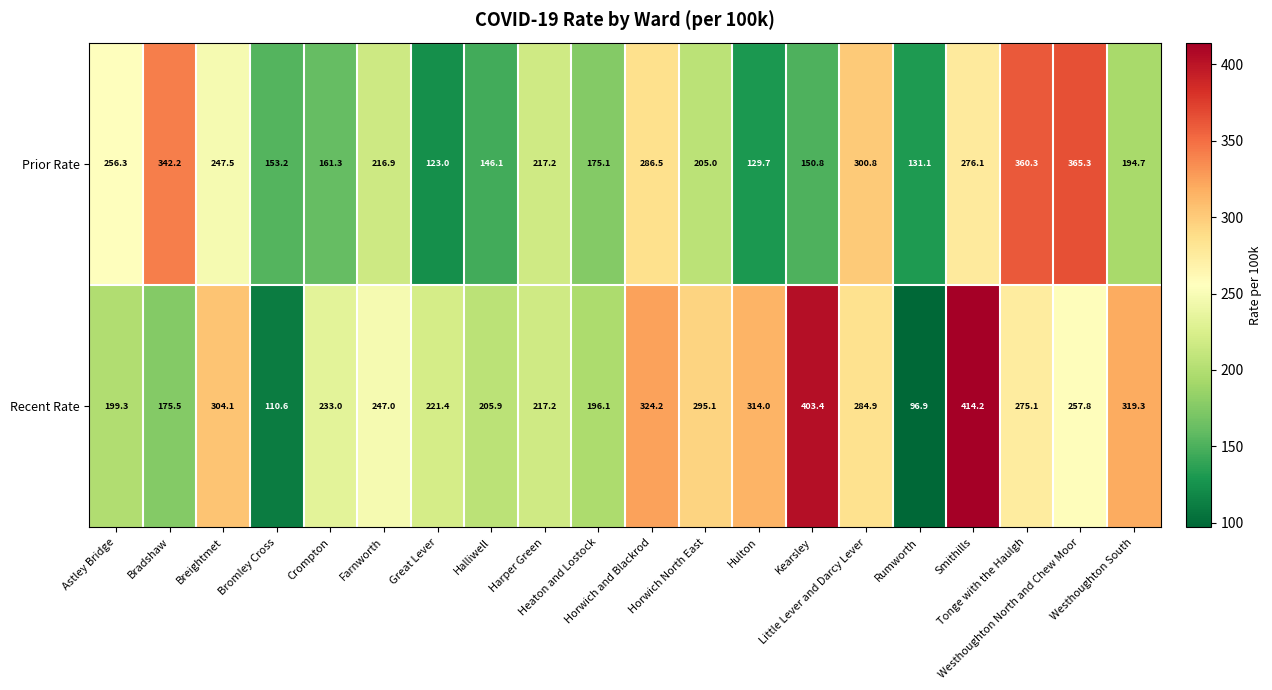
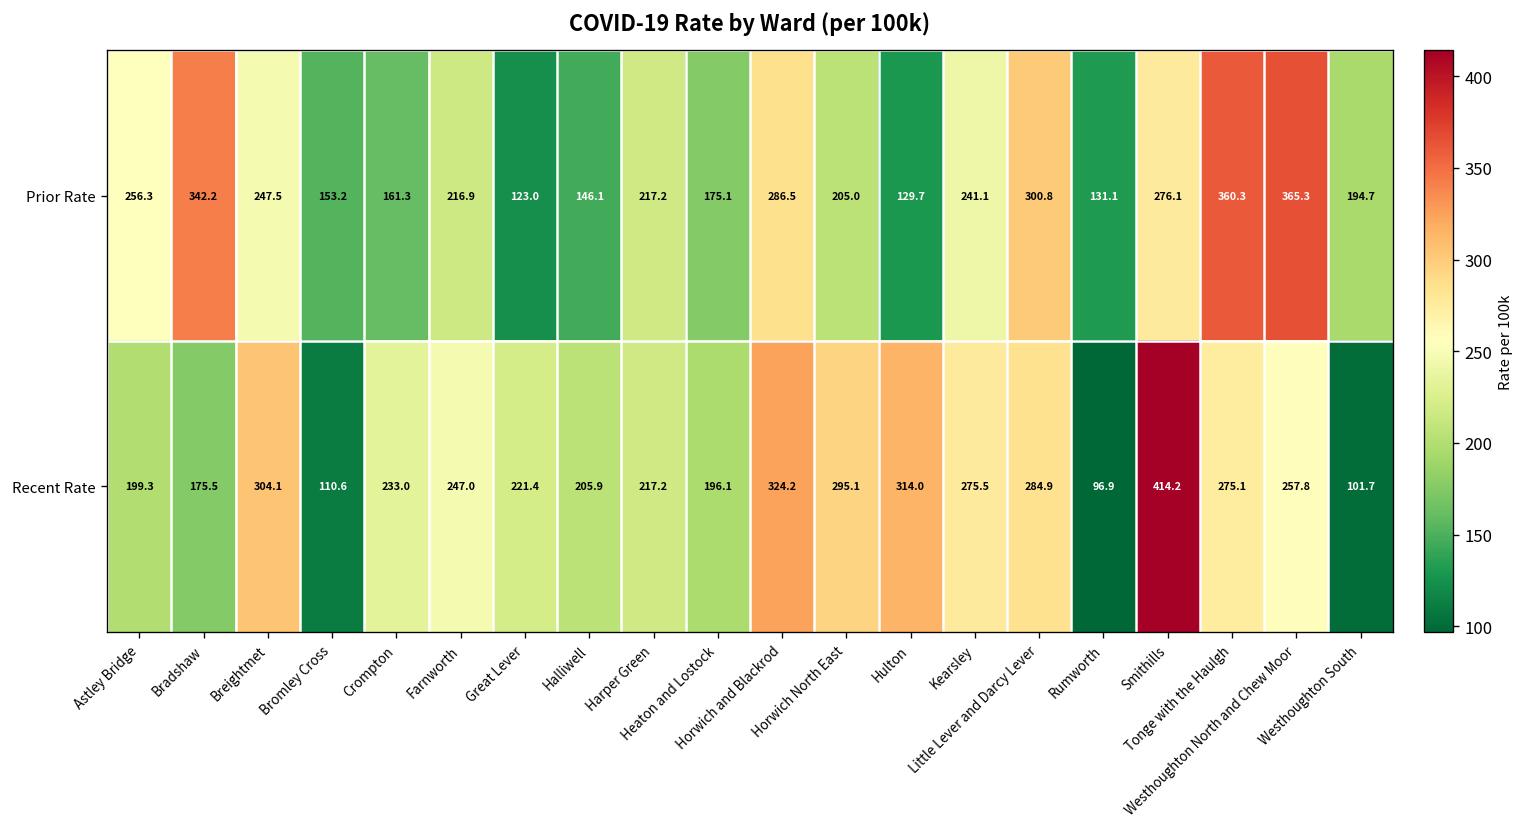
Prior Rate, Kearsley: 150.8 -> 241.1
Recent Rate, Kearsley: 403.4 -> 275.5
Recent Rate, Westhoughton South: 319.3 -> 101.7
